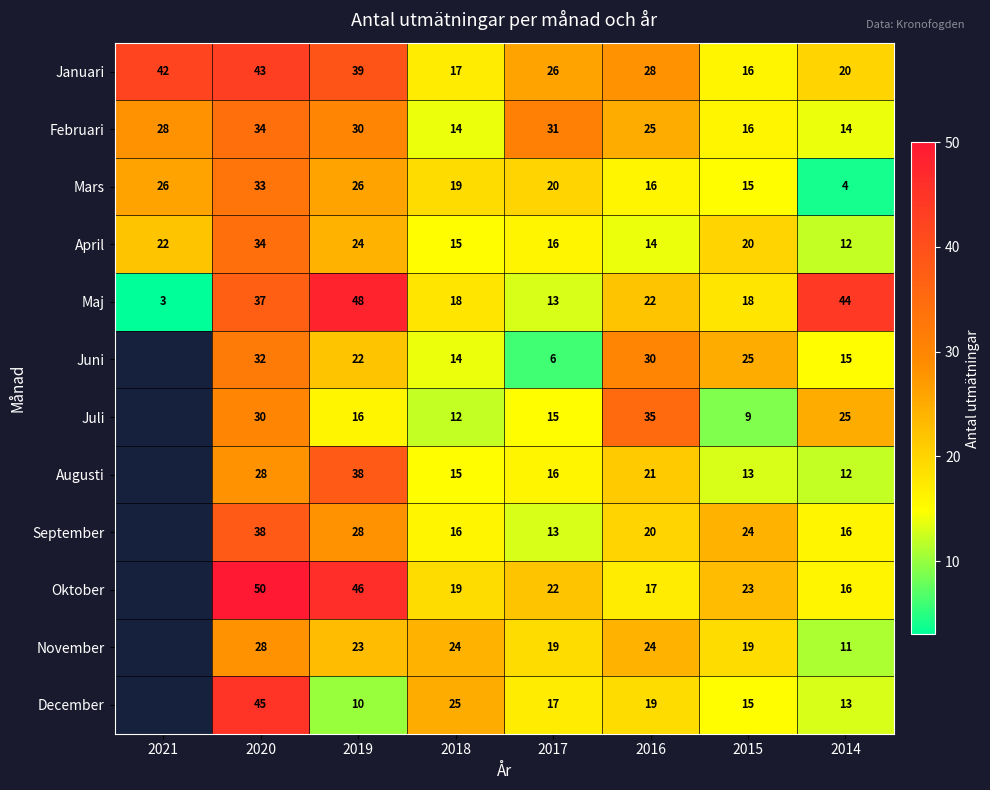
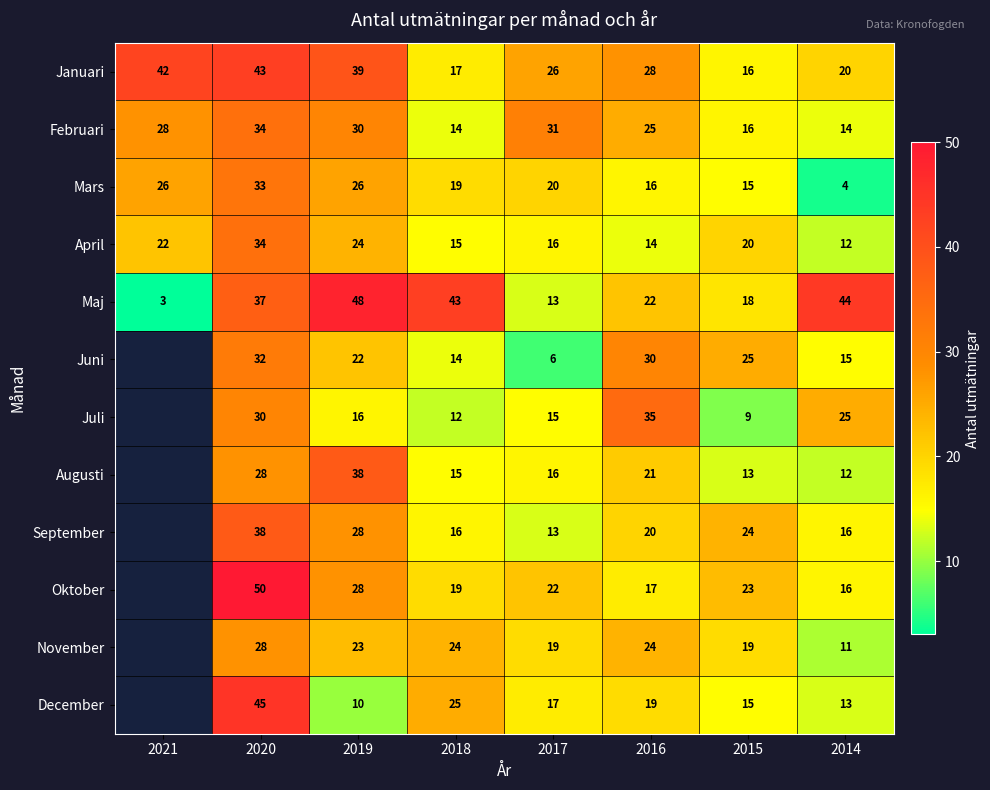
Maj, 2018: 18 -> 43
Oktober, 2019: 46 -> 28
